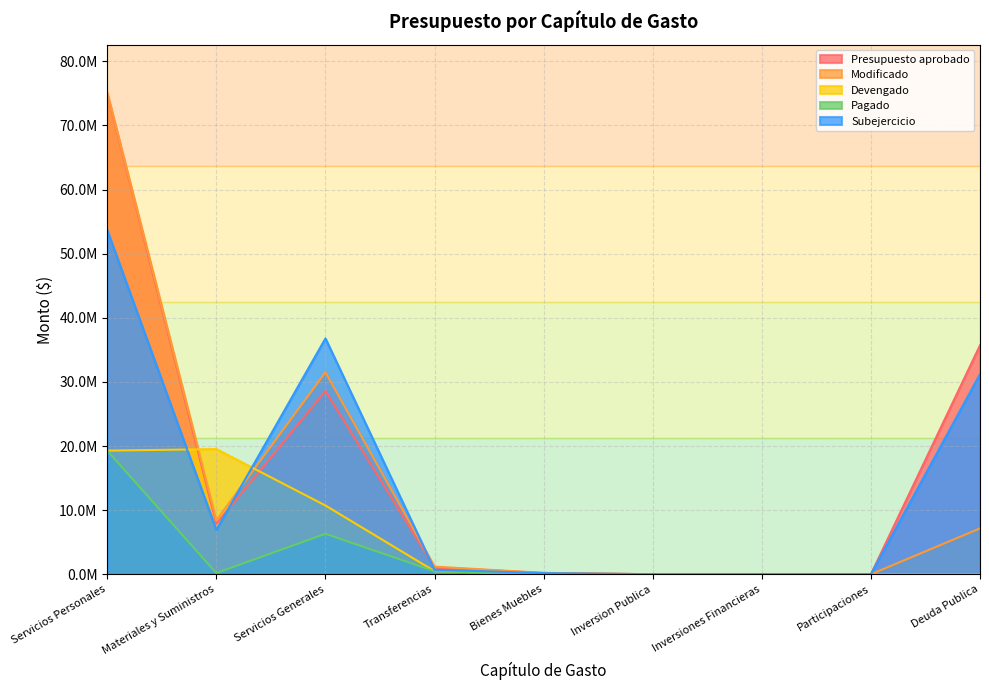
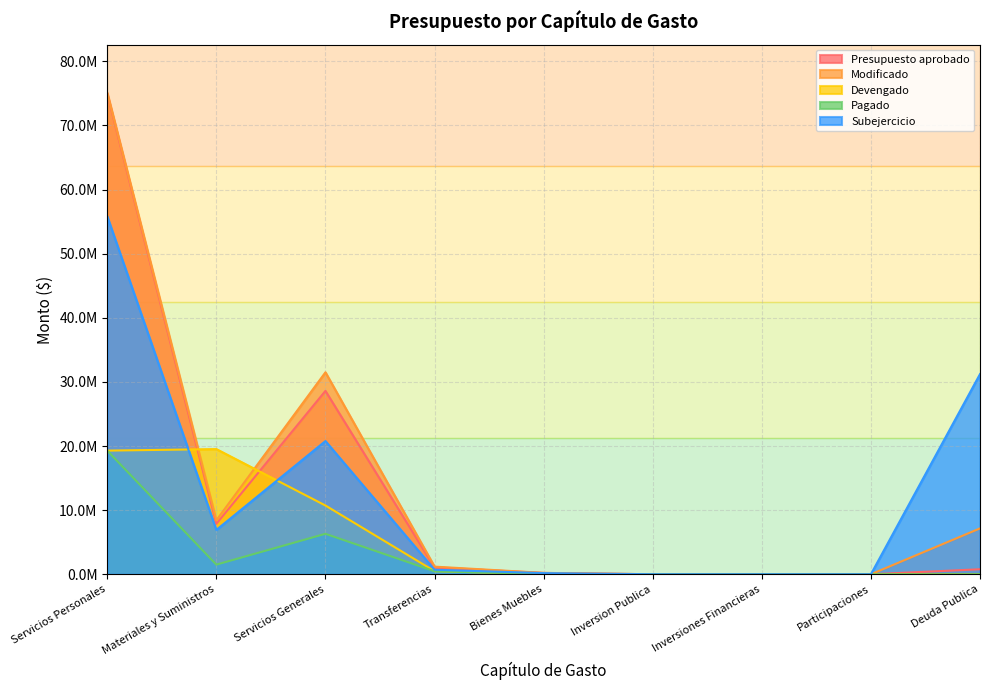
Subejercicio, Servicios Personales: 54000000 -> 56000000
Pagado, Materiales y Suministros: 0 -> 2000000
Subejercicio, Servicios Generales: 37000000 -> 21000000
Presupuesto aprobado, Deuda Publica: 36000000 -> 1000000
